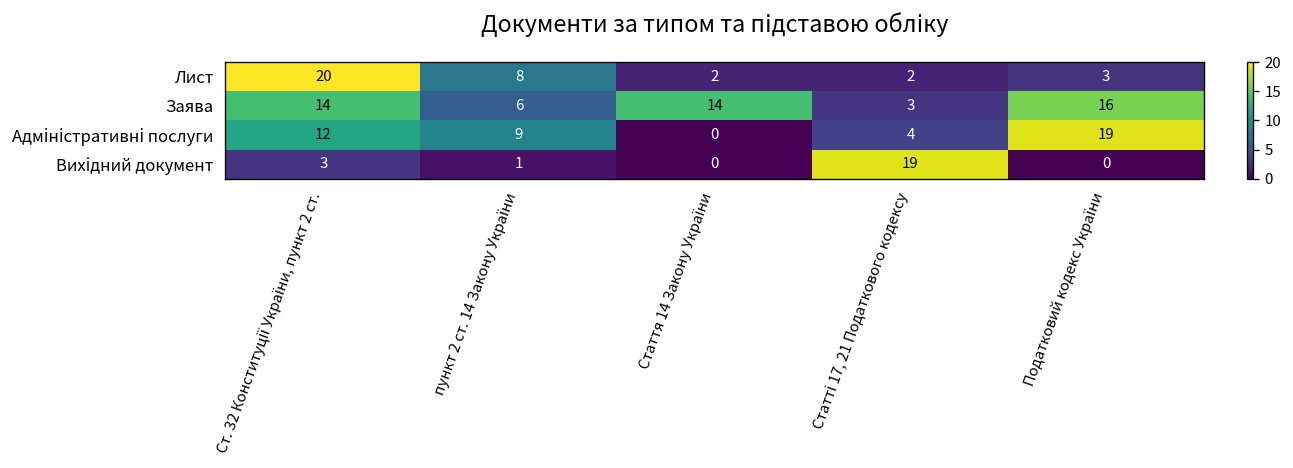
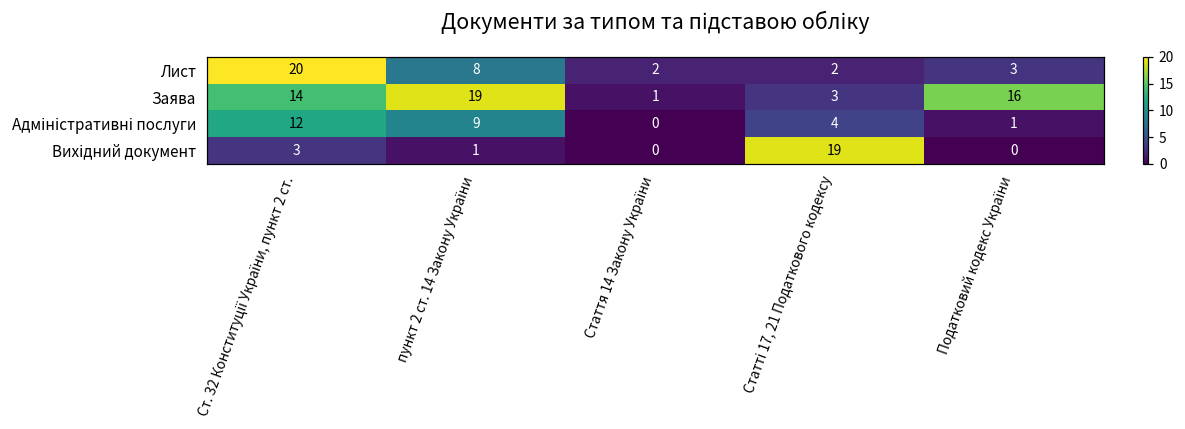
Заява, пункт 2 ст. 14 Закону України: 6 -> 19
Заява, Стаття 14 Закону України: 14 -> 1
Адміністративні послуги, Податковий кодекс України: 19 -> 1
